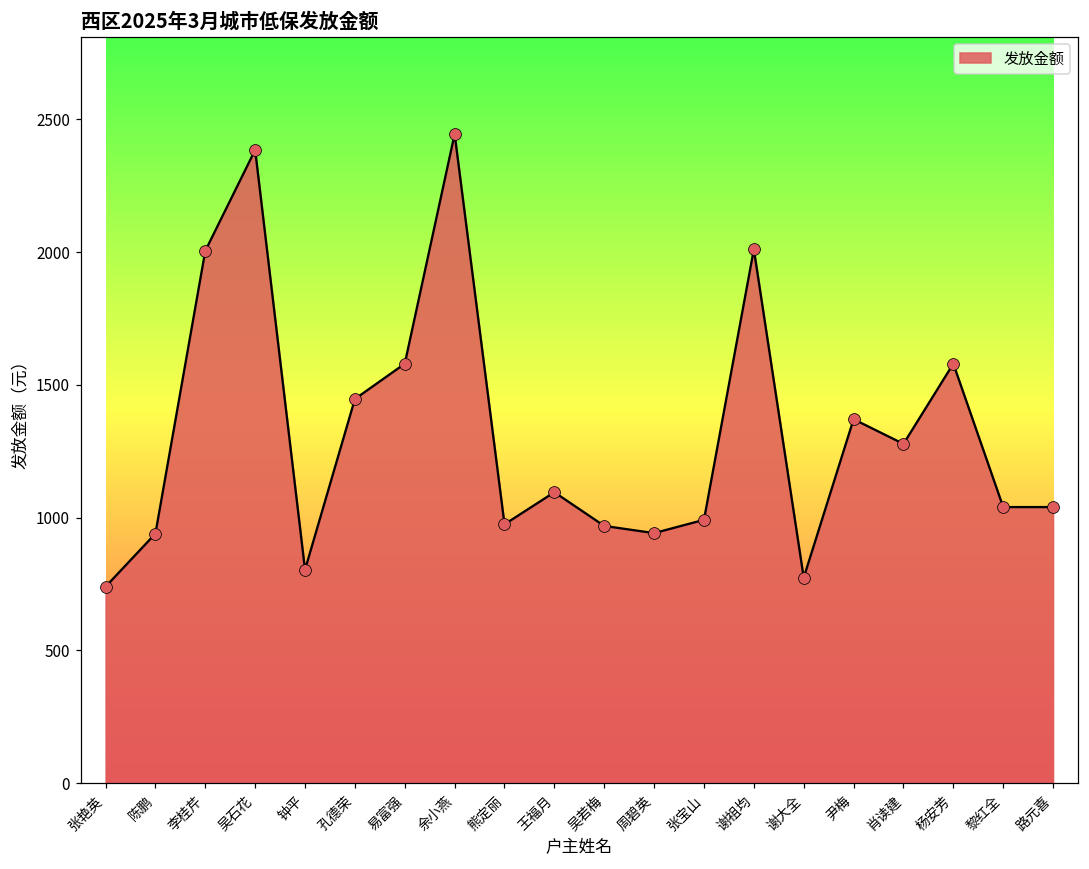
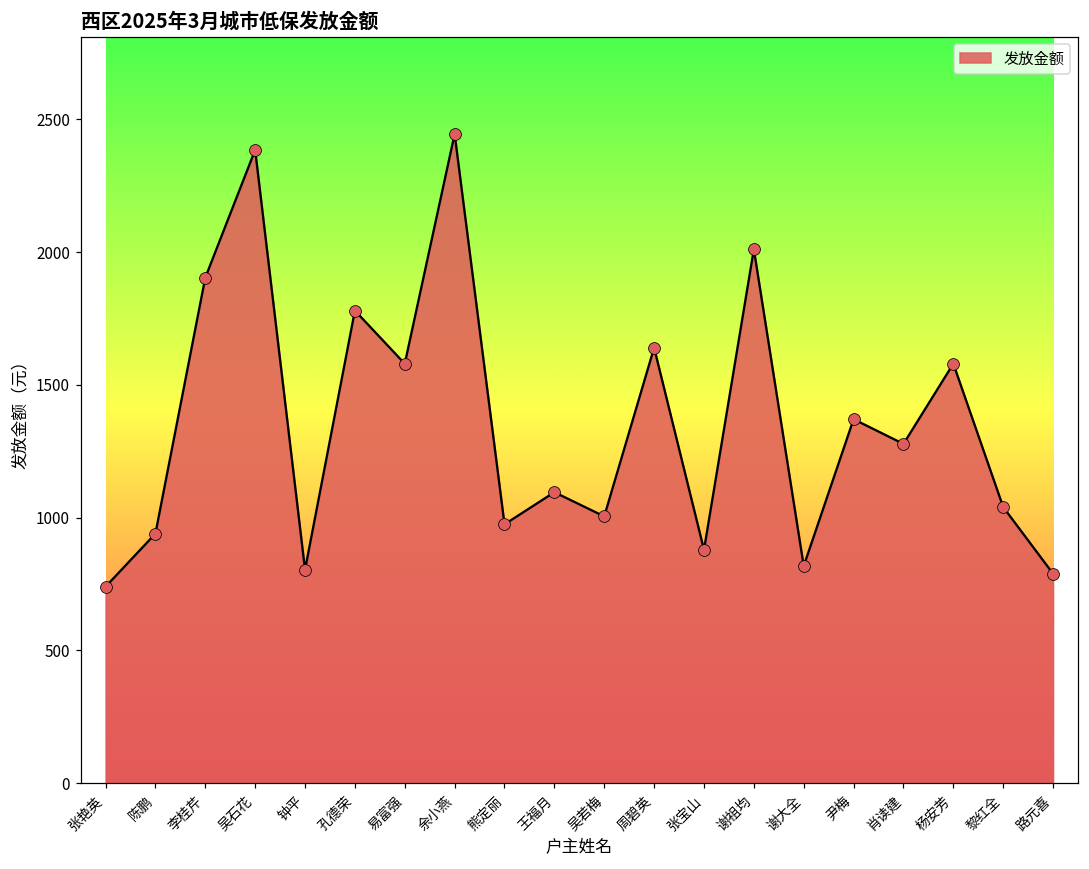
李桂芹: 2010 -> 1900
孔德荣: 1450 -> 1780
吴若梅: 970 -> 1010
周碧英: 940 -> 1640
张宝山: 990 -> 880
谢大全: 770 -> 820
路元喜: 1040 -> 790
